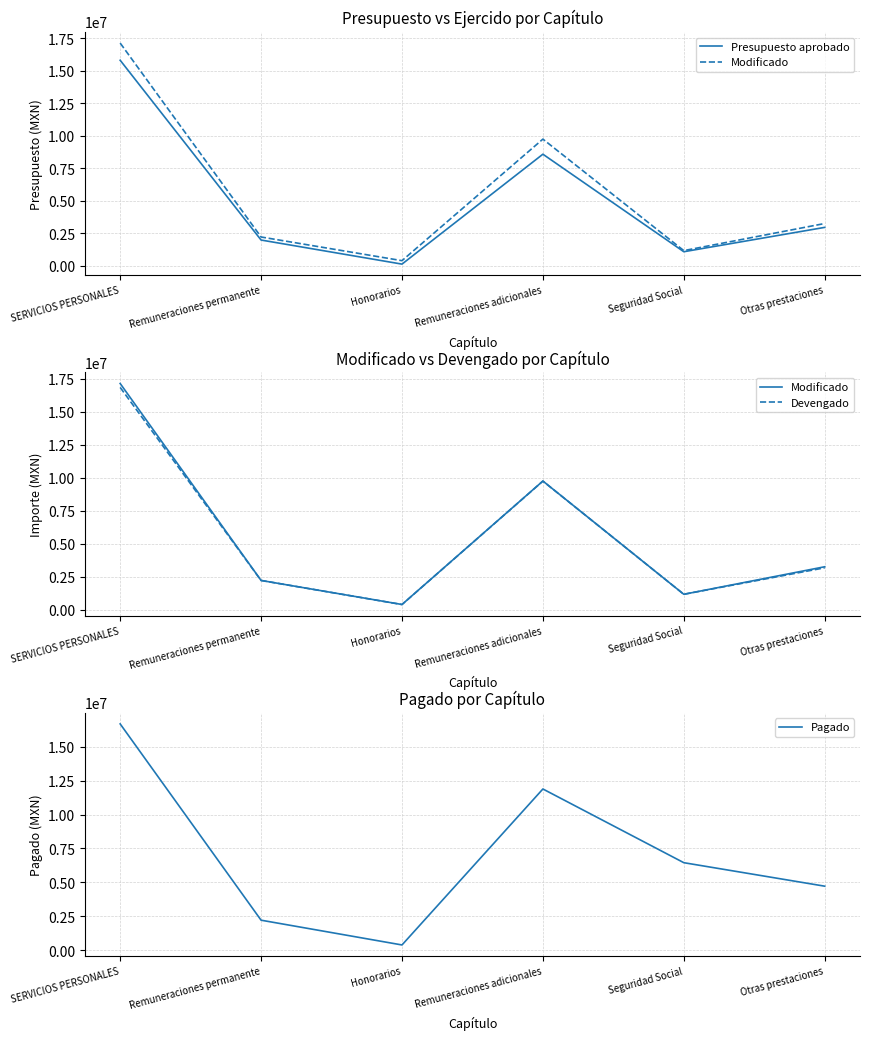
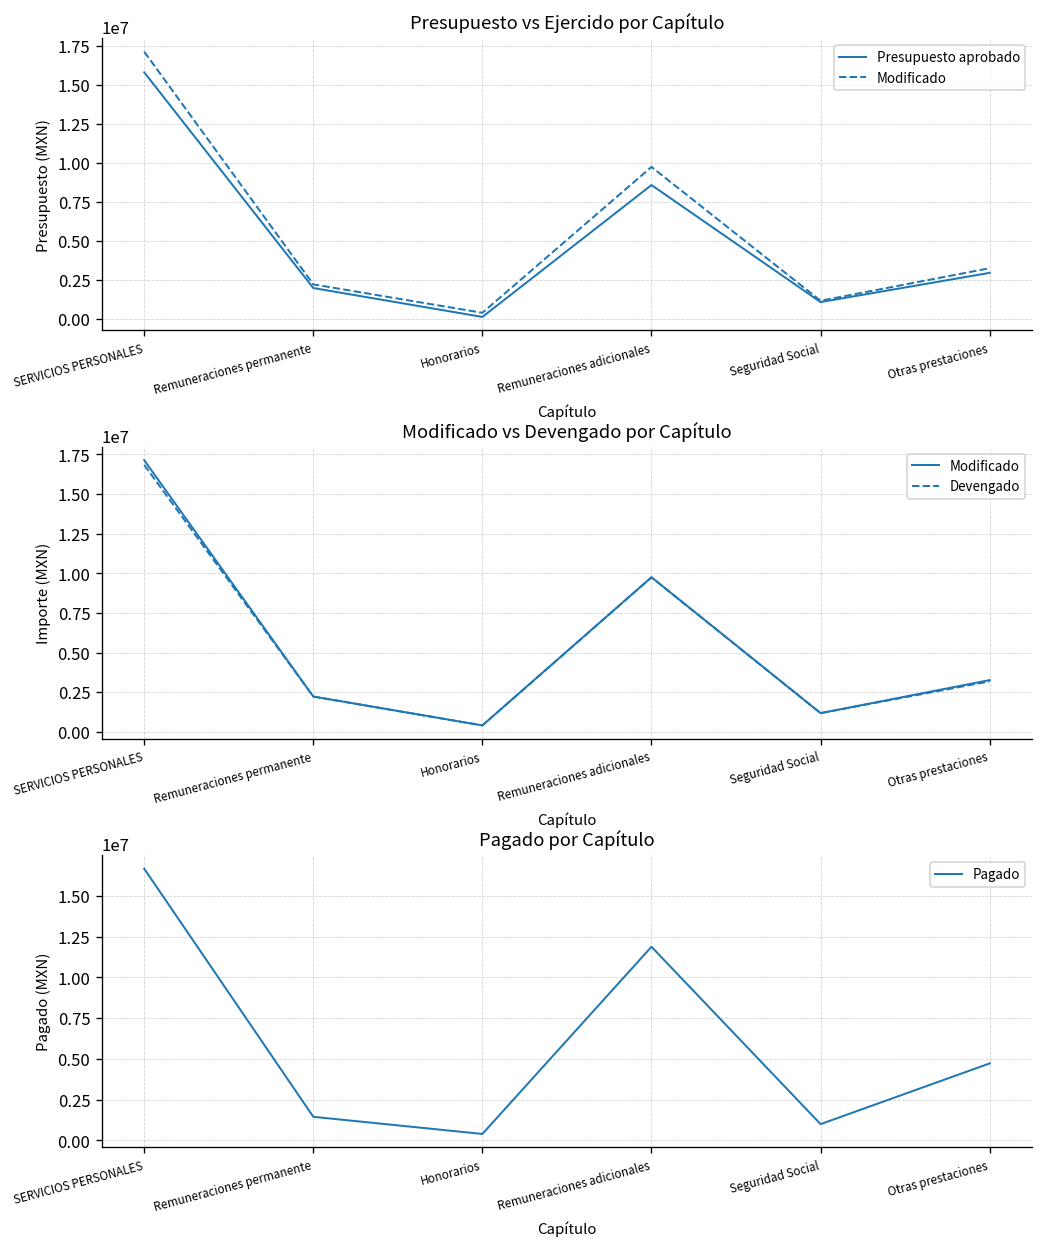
Pagado por Capítulo, Remuneraciones permanente: 2200000 -> 1500000
Pagado por Capítulo, Seguridad Social: 6500000 -> 1000000
